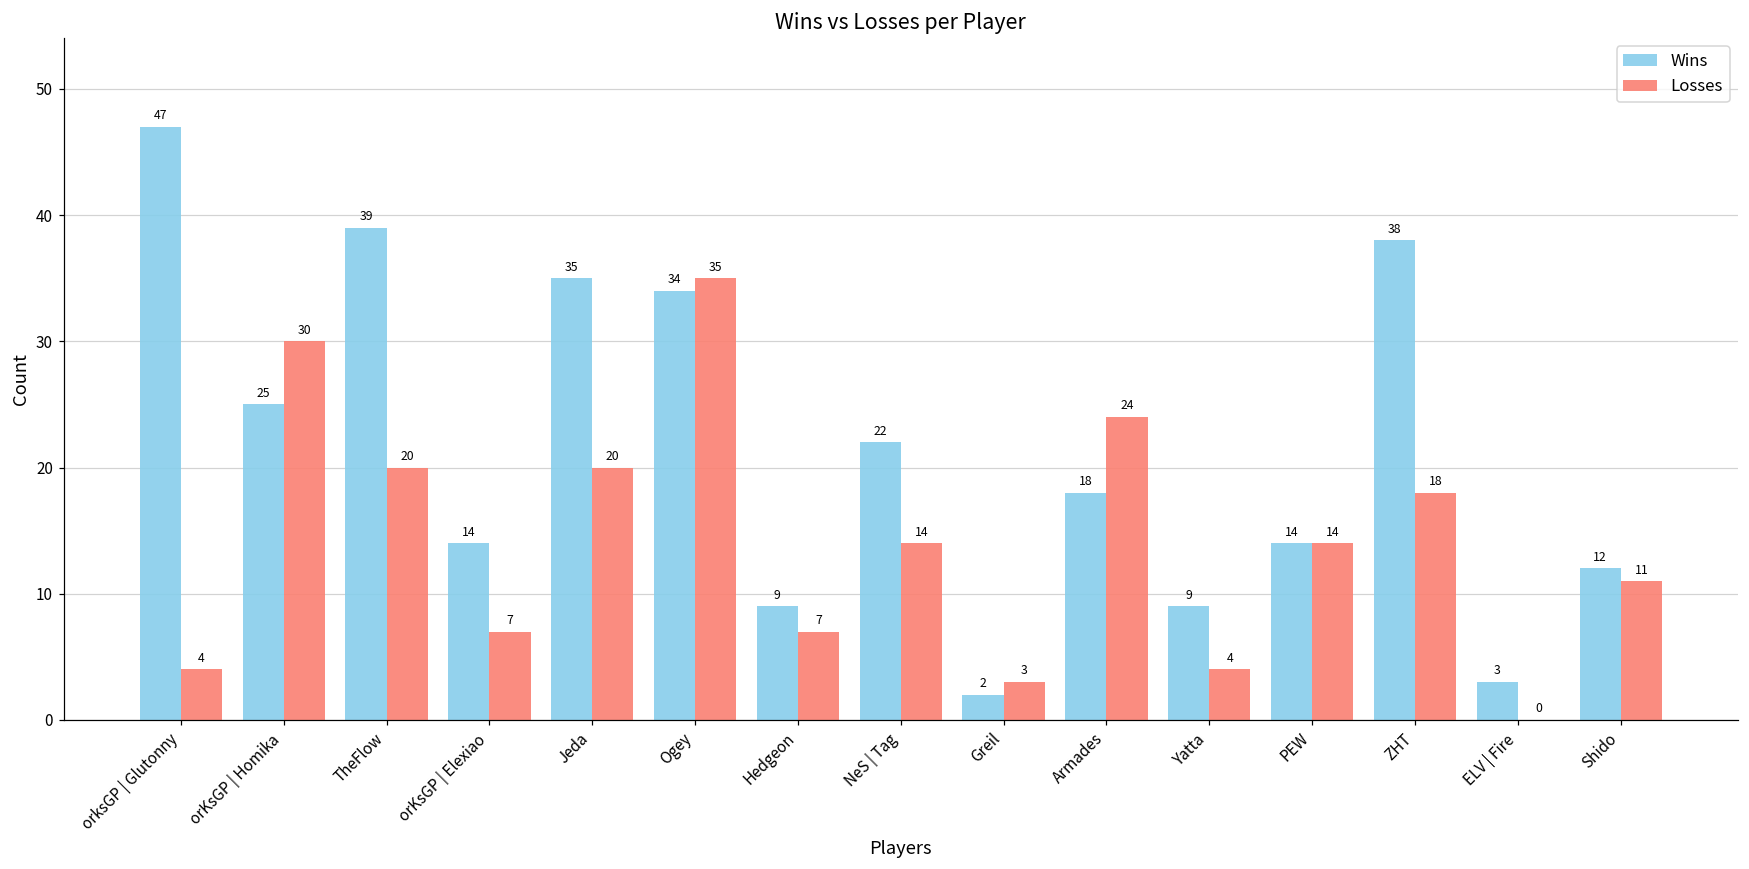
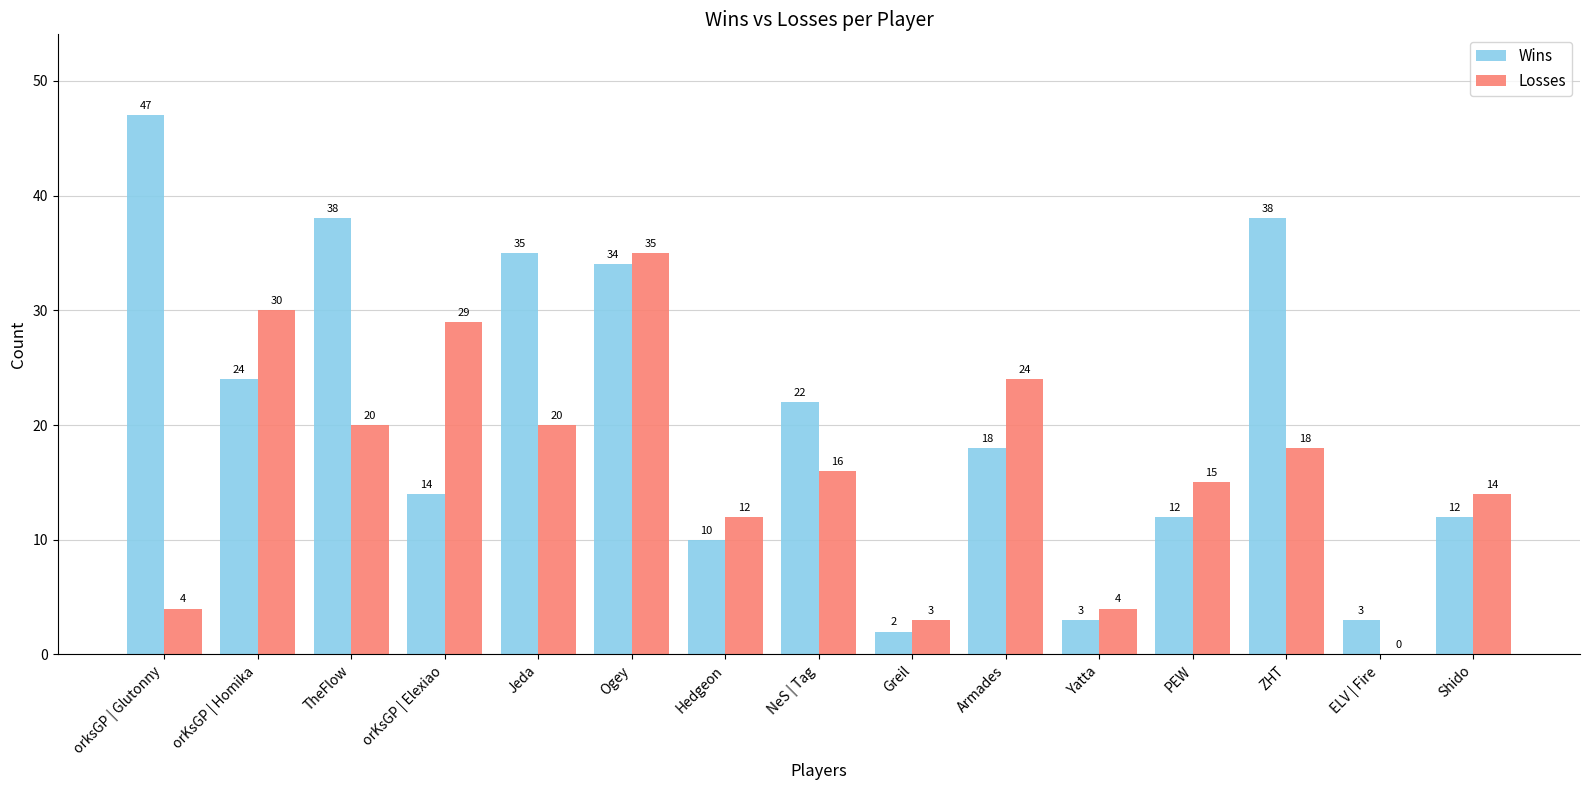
Wins, orKsGP | Homika: 25 -> 24
Wins, TheFlow: 39 -> 38
Losses, orKsGP | Elexiao: 7 -> 29
Wins, Hedgeon: 9 -> 10
Losses, Hedgeon: 7 -> 12
Losses, NeS | Tag: 14 -> 16
Wins, Yatta: 9 -> 3
Wins, PEW: 14 -> 12
Losses, PEW: 14 -> 15
Losses, Shido: 11 -> 14
